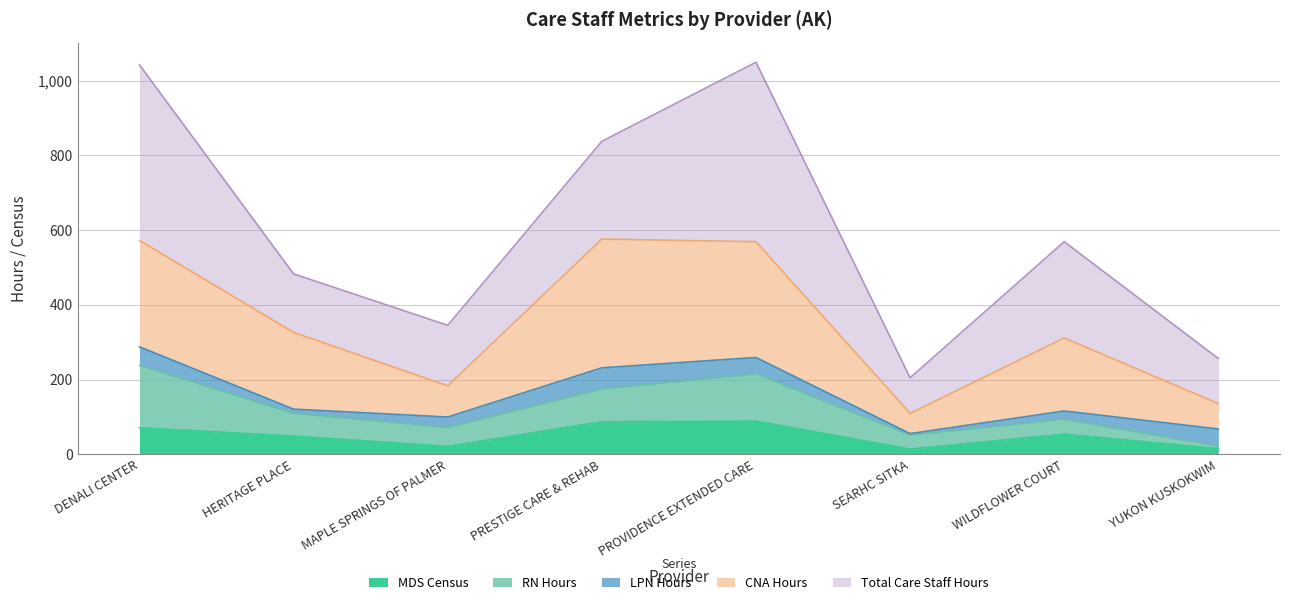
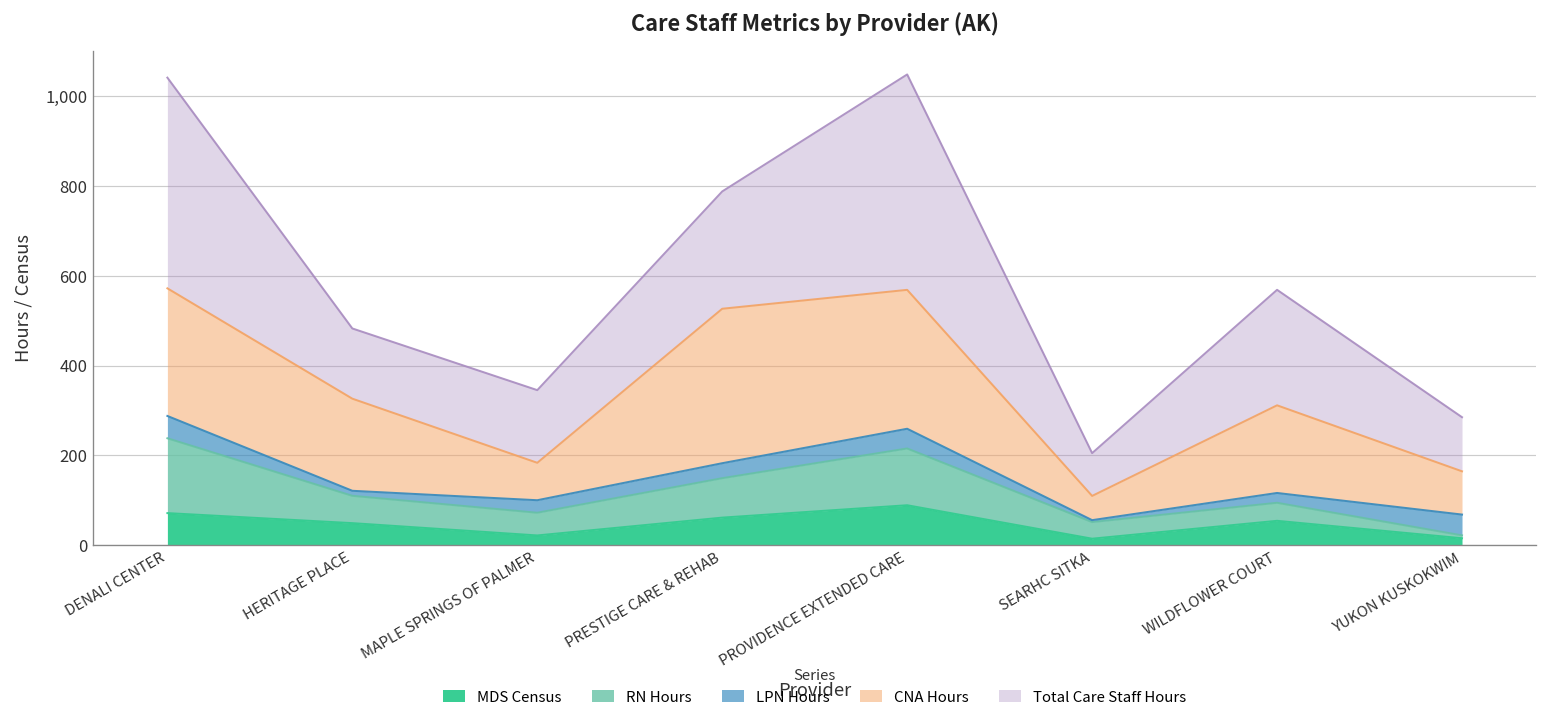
MDS Census, PRESTIGE CARE & REHAB: 90 -> 60
LPN Hours, PRESTIGE CARE & REHAB: 60 -> 30
CNA Hours, YUKON KUSKOKWIM: 70 -> 100
